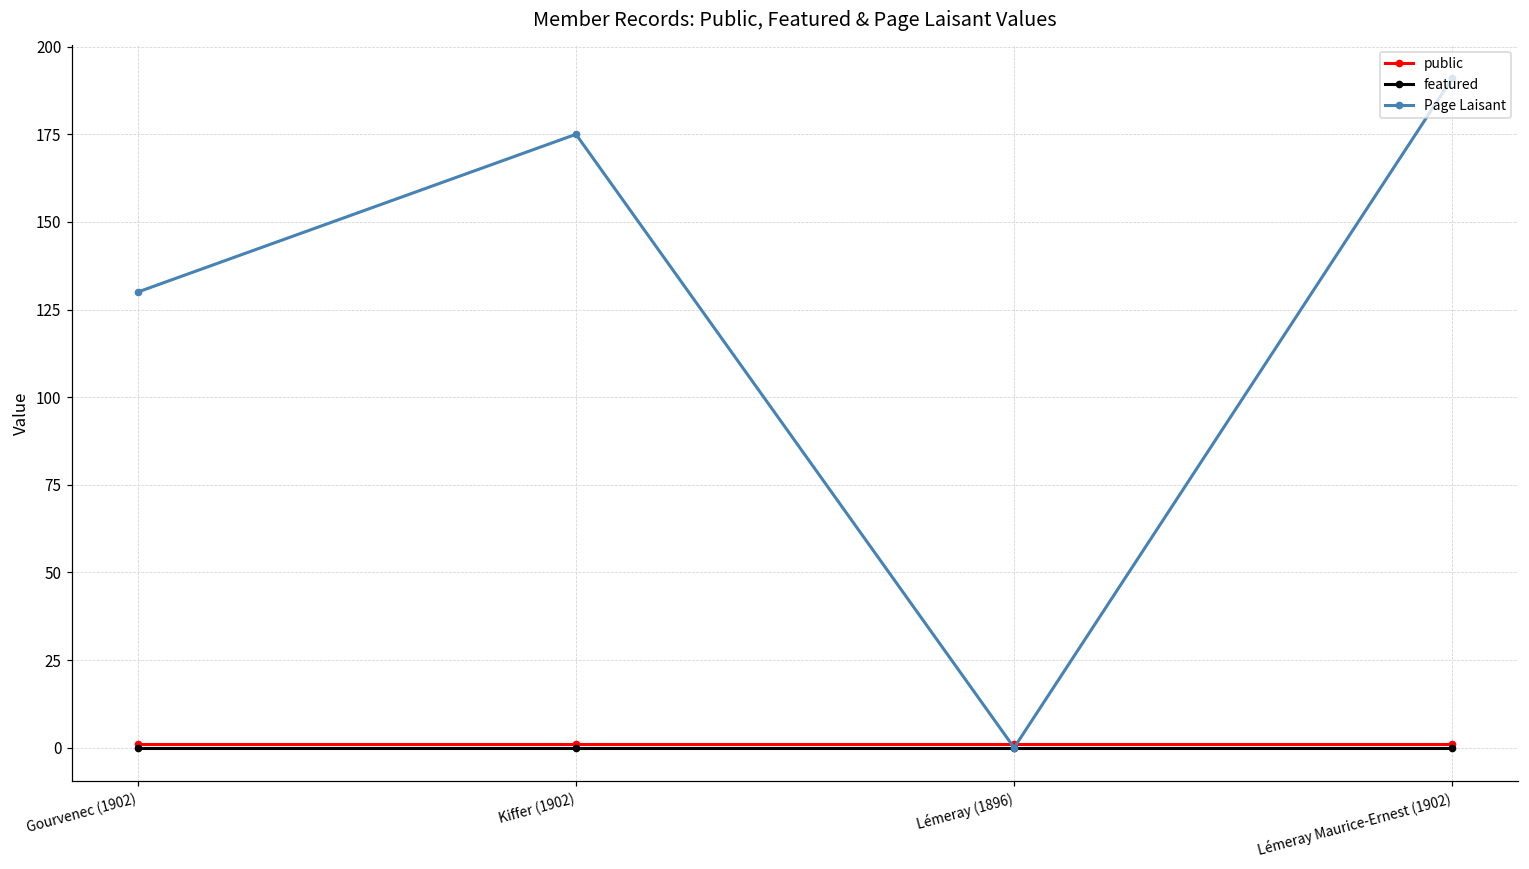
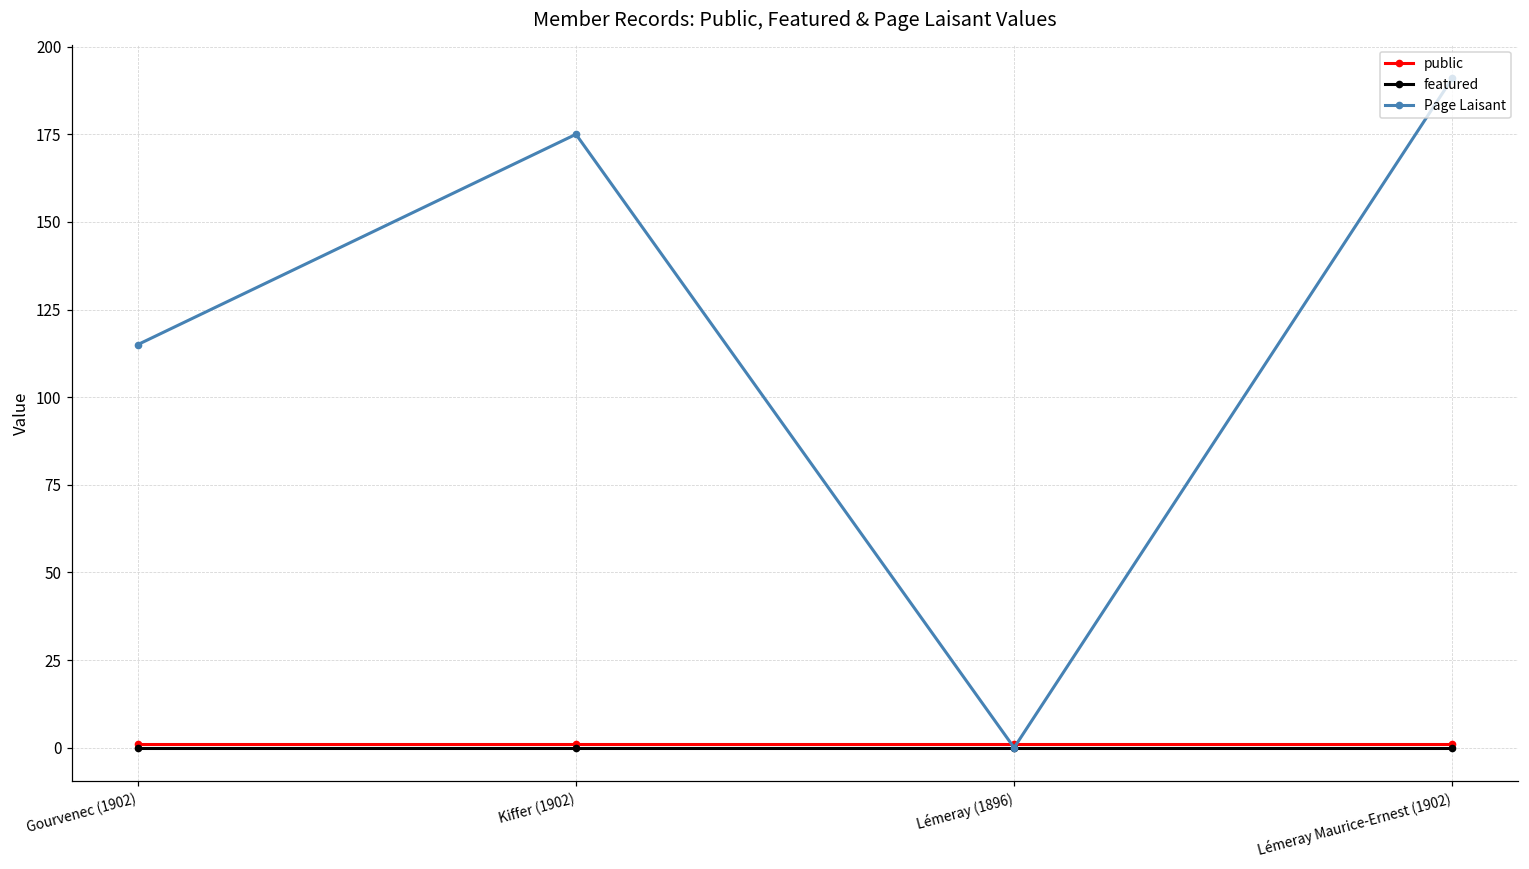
Page Laisant, Gourvenec (1902): 130 -> 115
